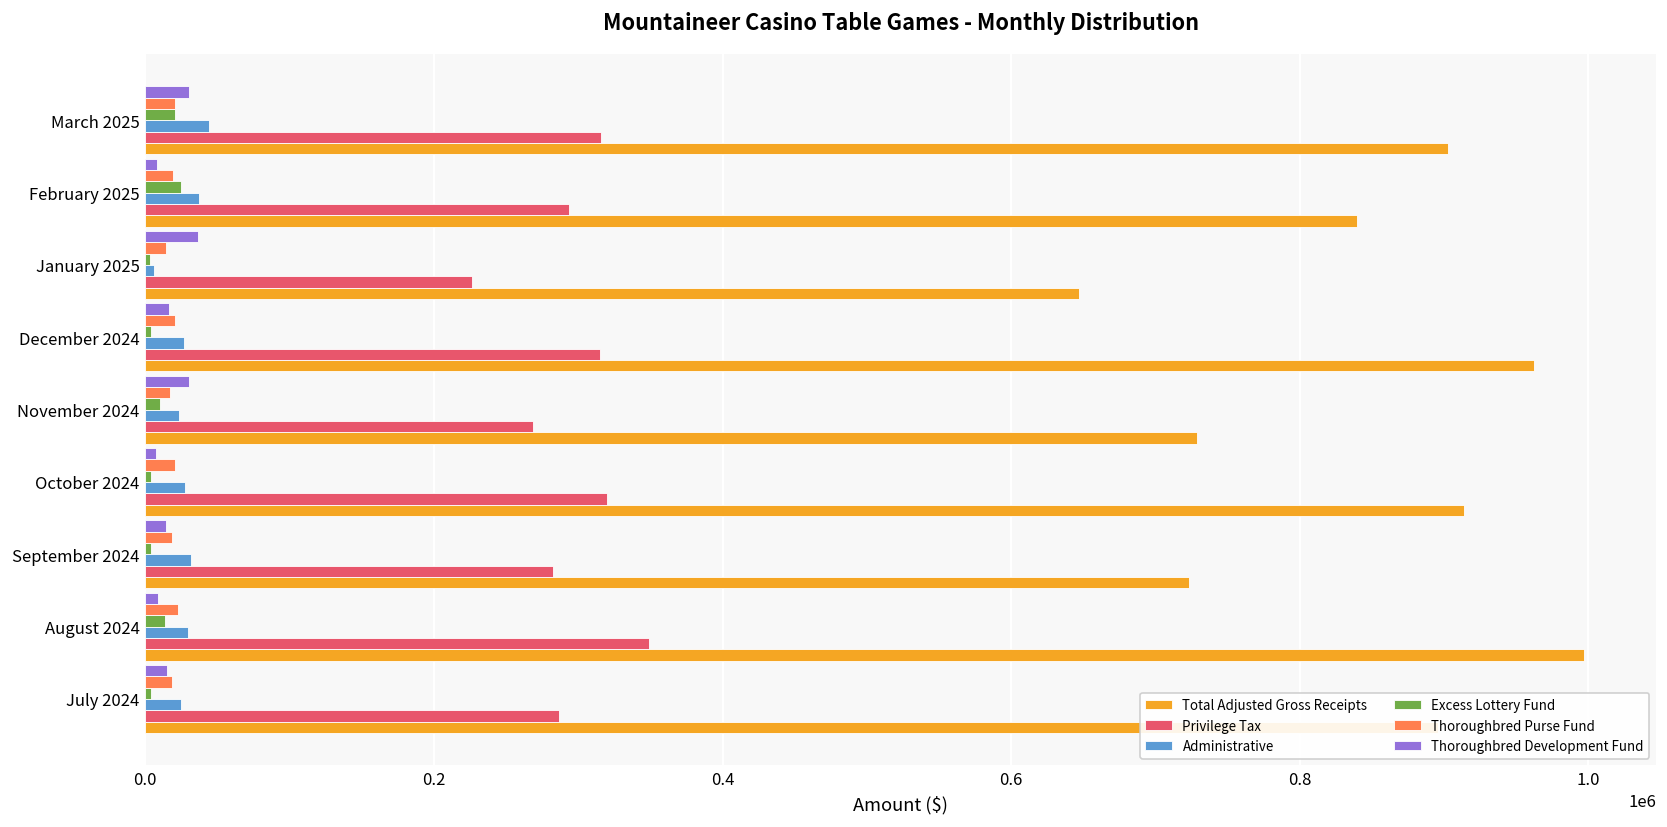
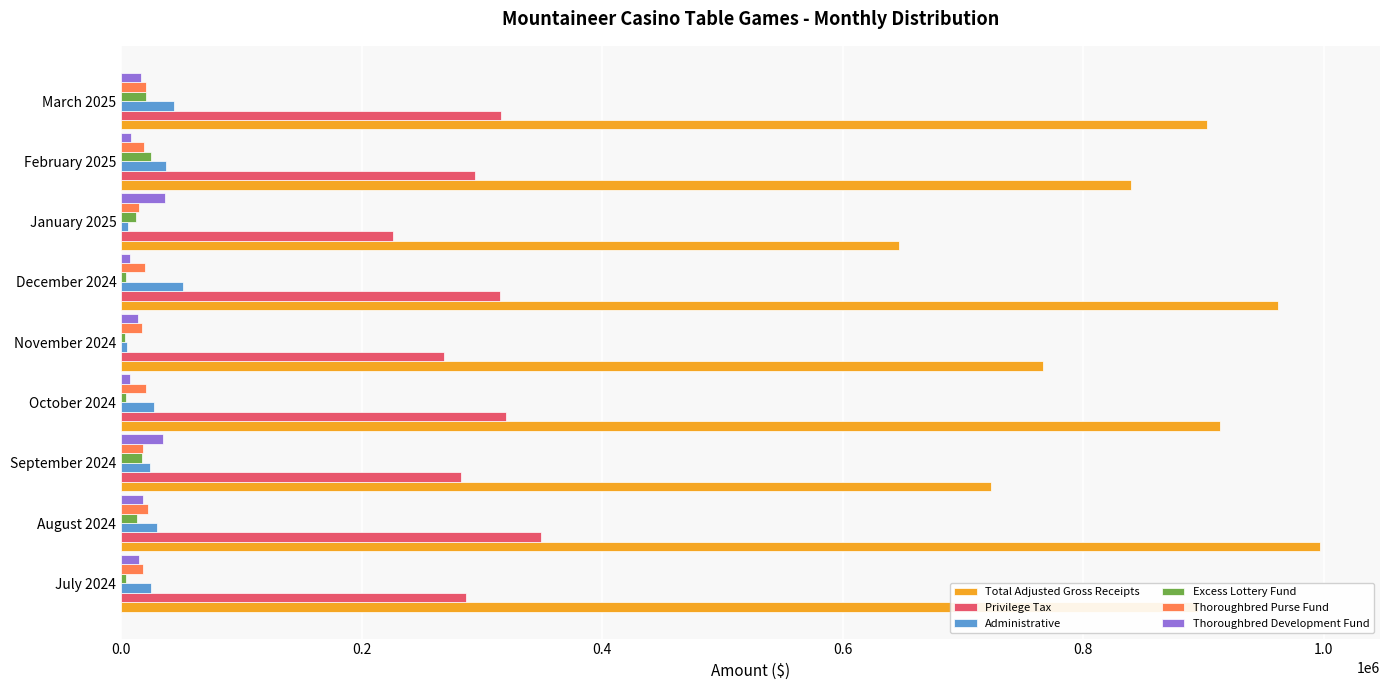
Thoroughbred Development Fund, March 2025: 30000 -> 16000
Excess Lottery Fund, January 2025: 3000 -> 12000
Thoroughbred Development Fund, December 2024: 16000 -> 7000
Administrative, December 2024: 27000 -> 52000
Thoroughbred Development Fund, November 2024: 30000 -> 14000
Excess Lottery Fund, November 2024: 10000 -> 3000
Administrative, November 2024: 23000 -> 5000
Total Adjusted Gross Receipts, November 2024: 729000 -> 767000
Thoroughbred Development Fund, September 2024: 15000 -> 35000
Excess Lottery Fund, September 2024: 4000 -> 17000
Administrative, September 2024: 32000 -> 24000
Thoroughbred Development Fund, August 2024: 9000 -> 18000
